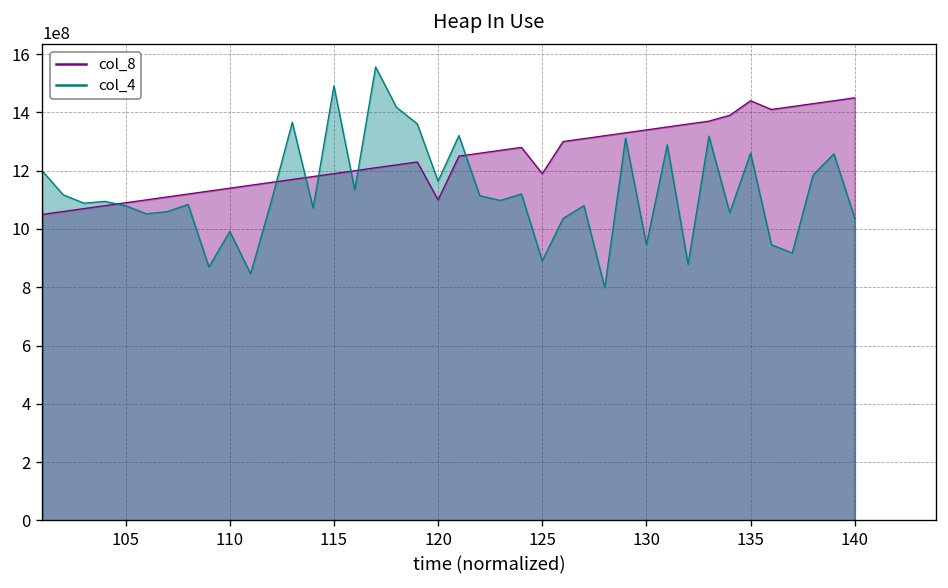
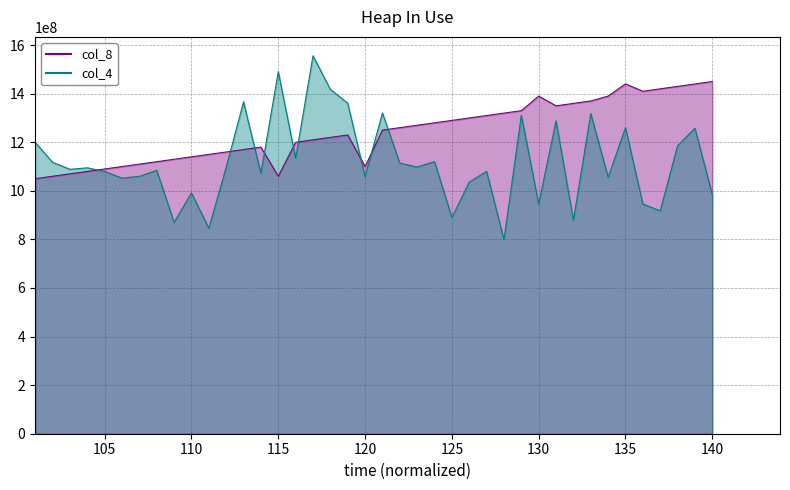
col_8, 115: 1190000000 -> 1060000000
col_4, 120: 1160000000 -> 1060000000
col_8, 125: 1190000000 -> 1290000000
col_8, 130: 1340000000 -> 1390000000
col_4, 140: 1040000000 -> 980000000
